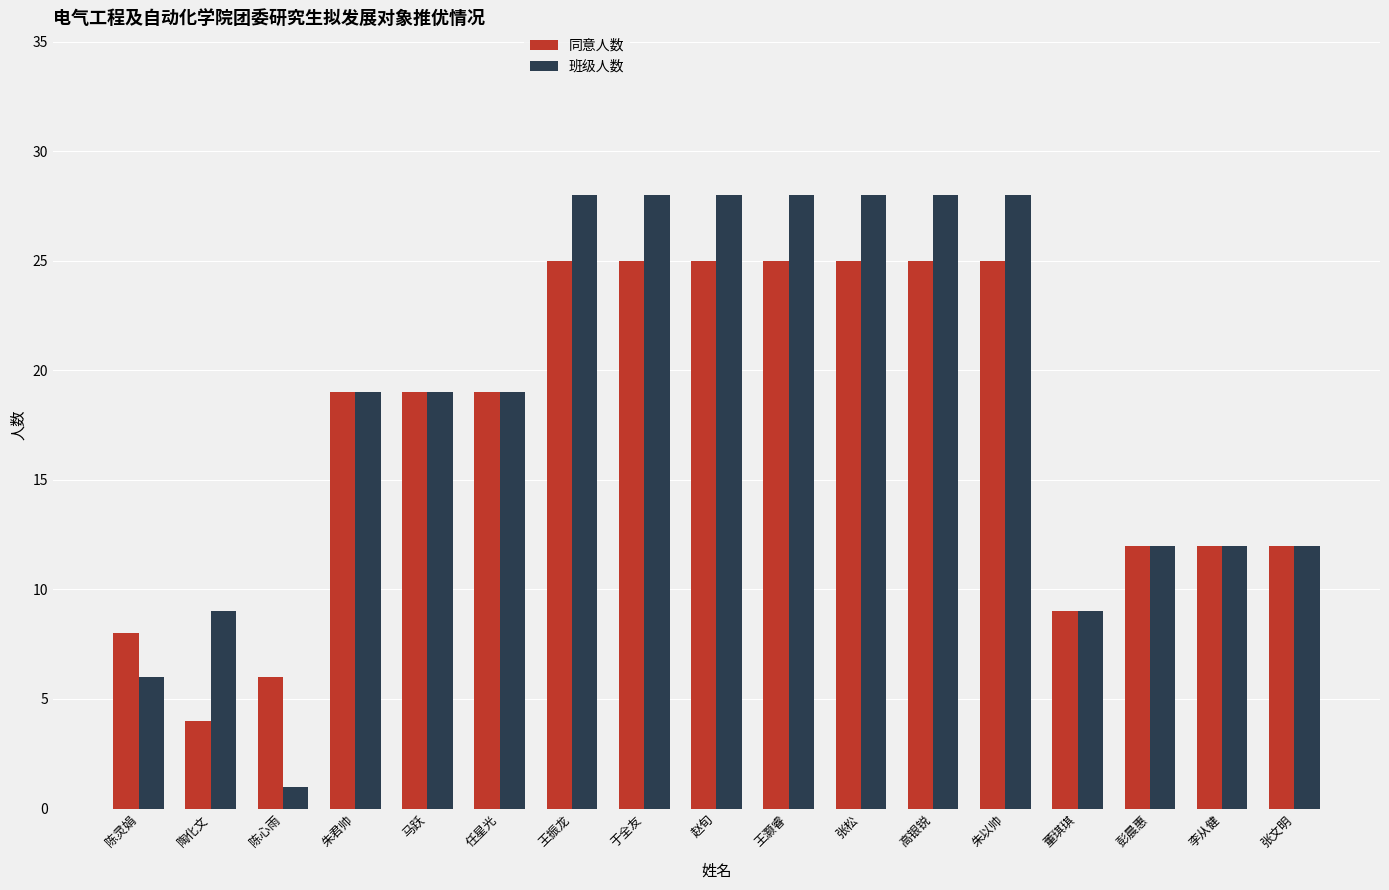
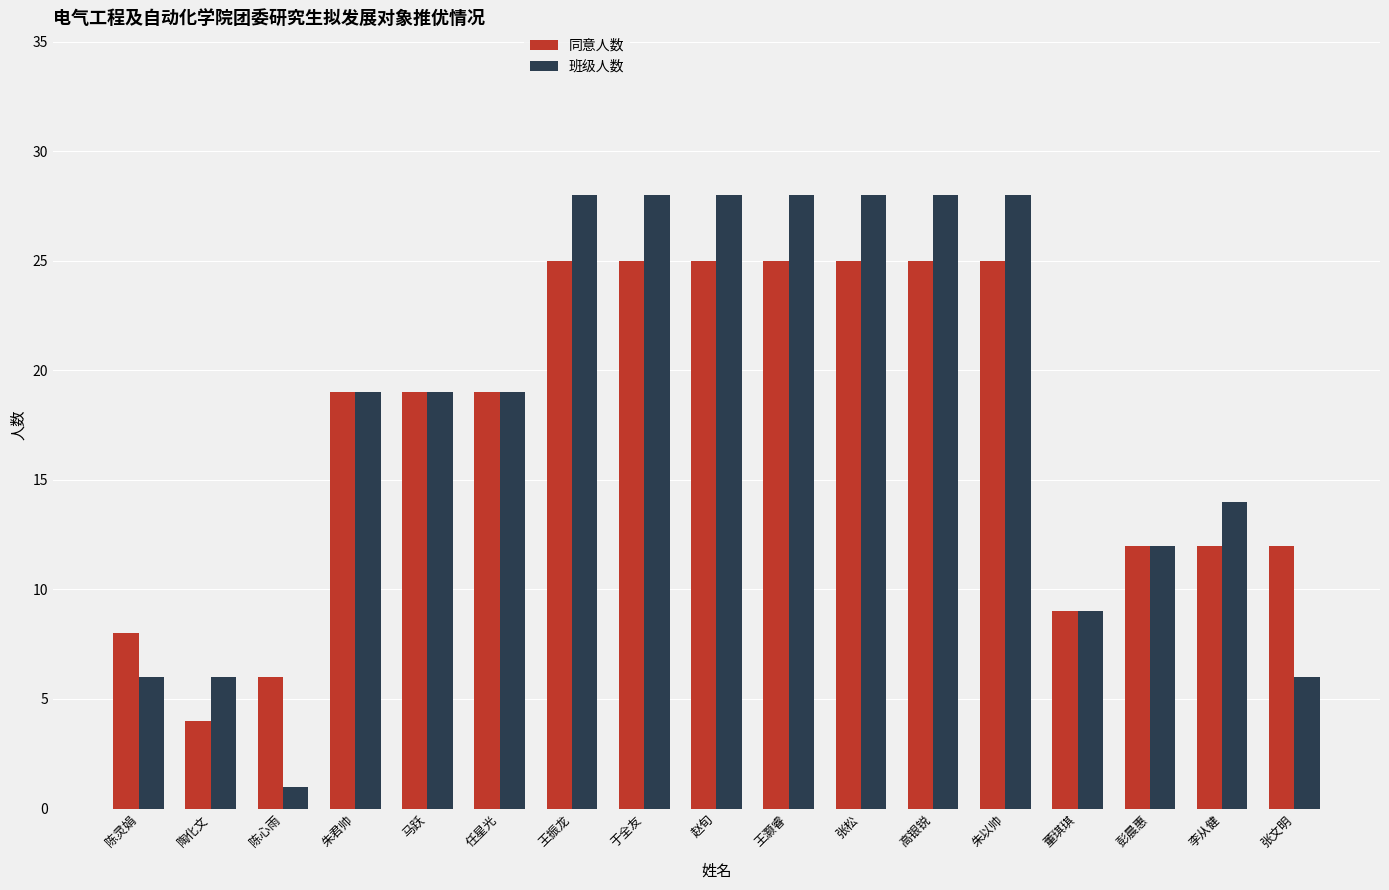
班级人数, 陶化文: 9 -> 6
班级人数, 李从健: 12 -> 14
班级人数, 张文明: 12 -> 6
